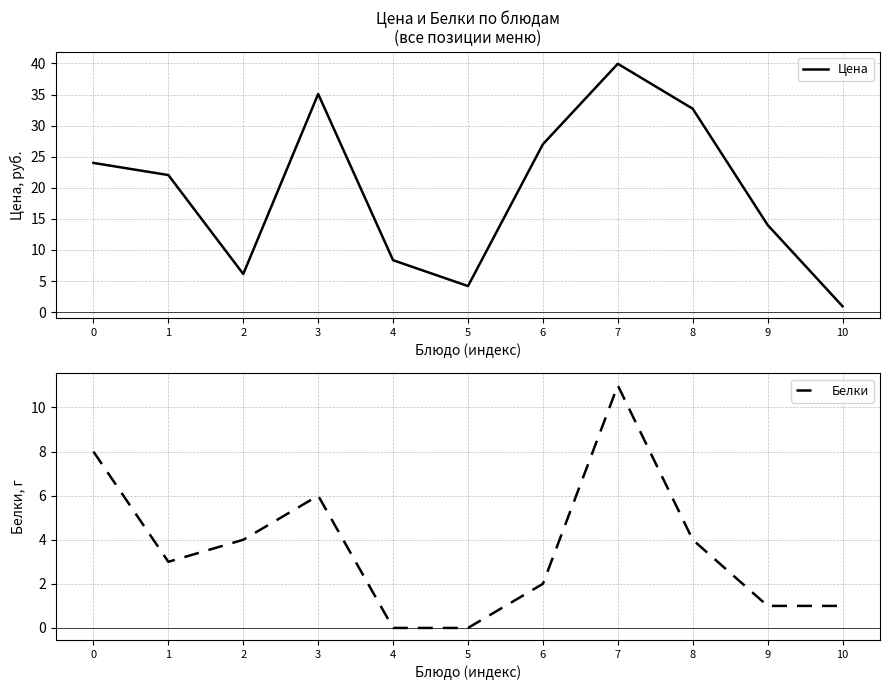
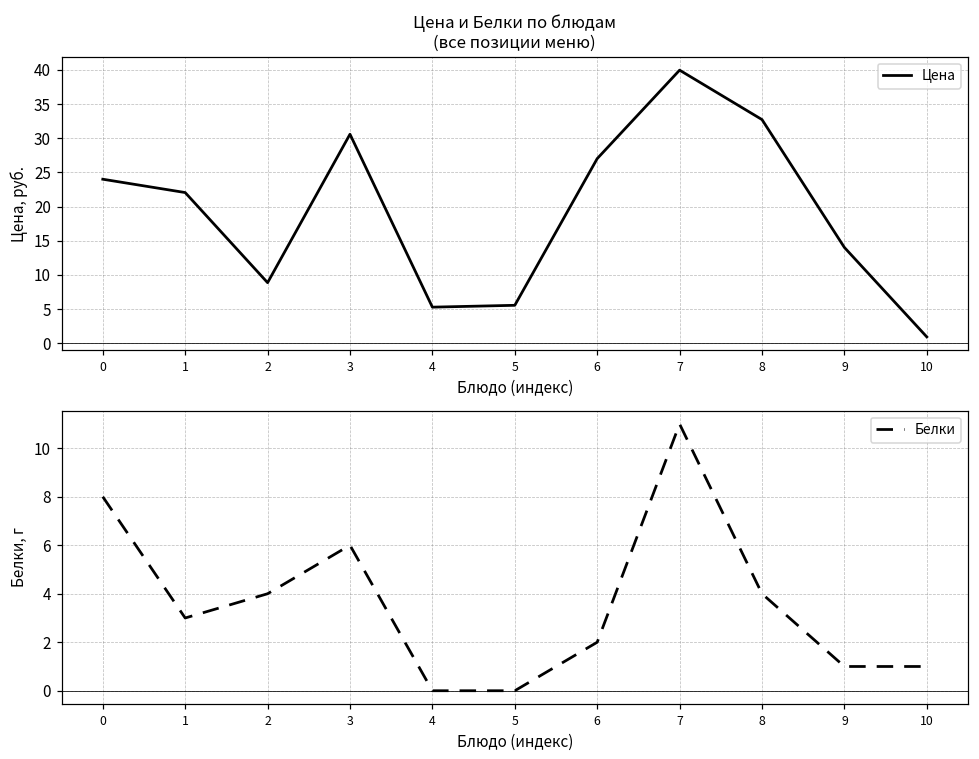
Цена и Белки по блюдам (все позиции меню), 2: 6 -> 9
Цена и Белки по блюдам (все позиции меню), 3: 35 -> 31
Цена и Белки по блюдам (все позиции меню), 4: 8 -> 5
Цена и Белки по блюдам (все позиции меню), 5: 4 -> 6
